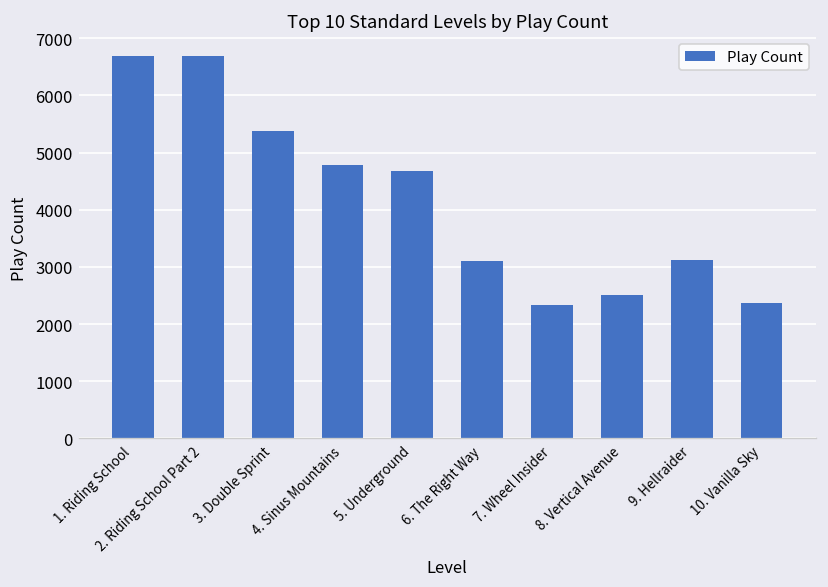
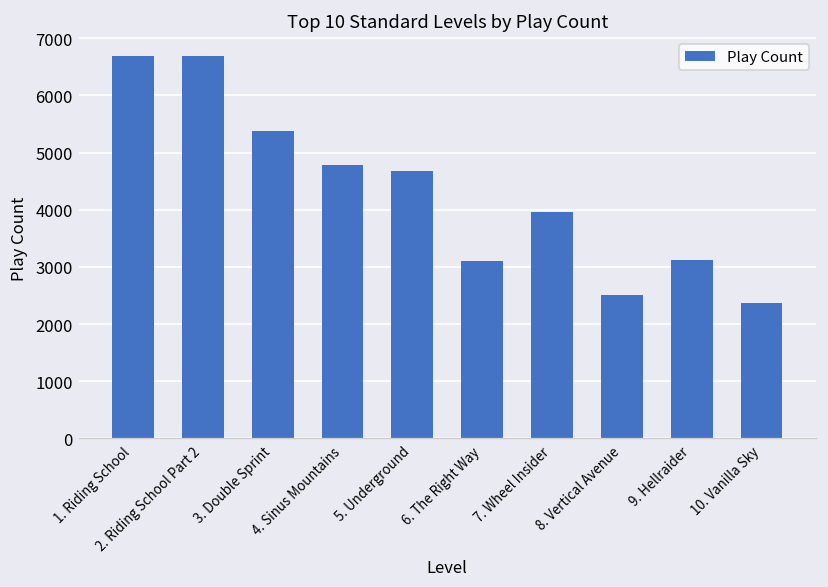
7. Wheel Insider: 2300 -> 4000
